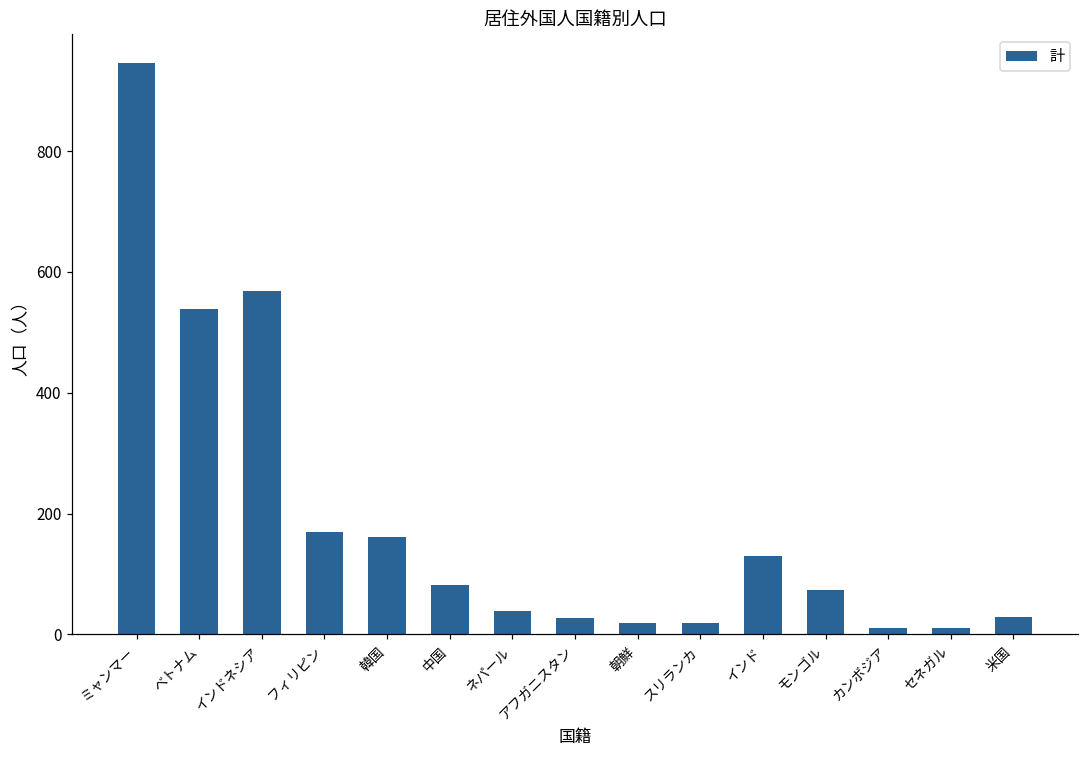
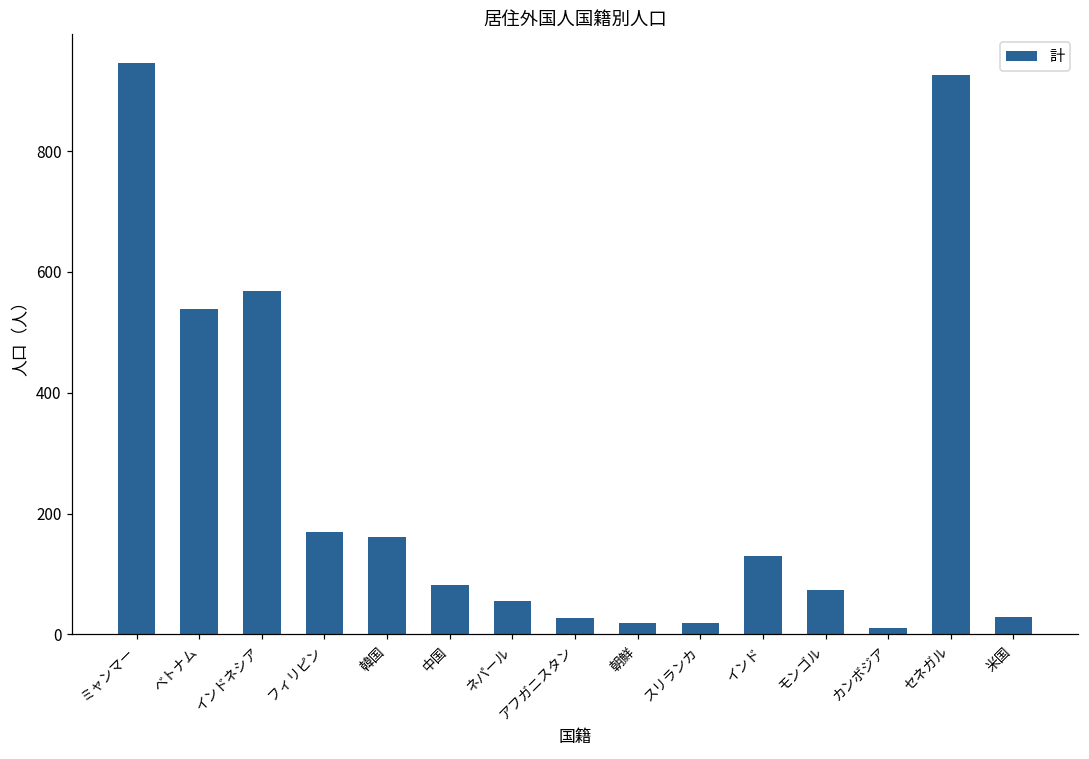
ネパール: 40 -> 60
セネガル: 10 -> 930
